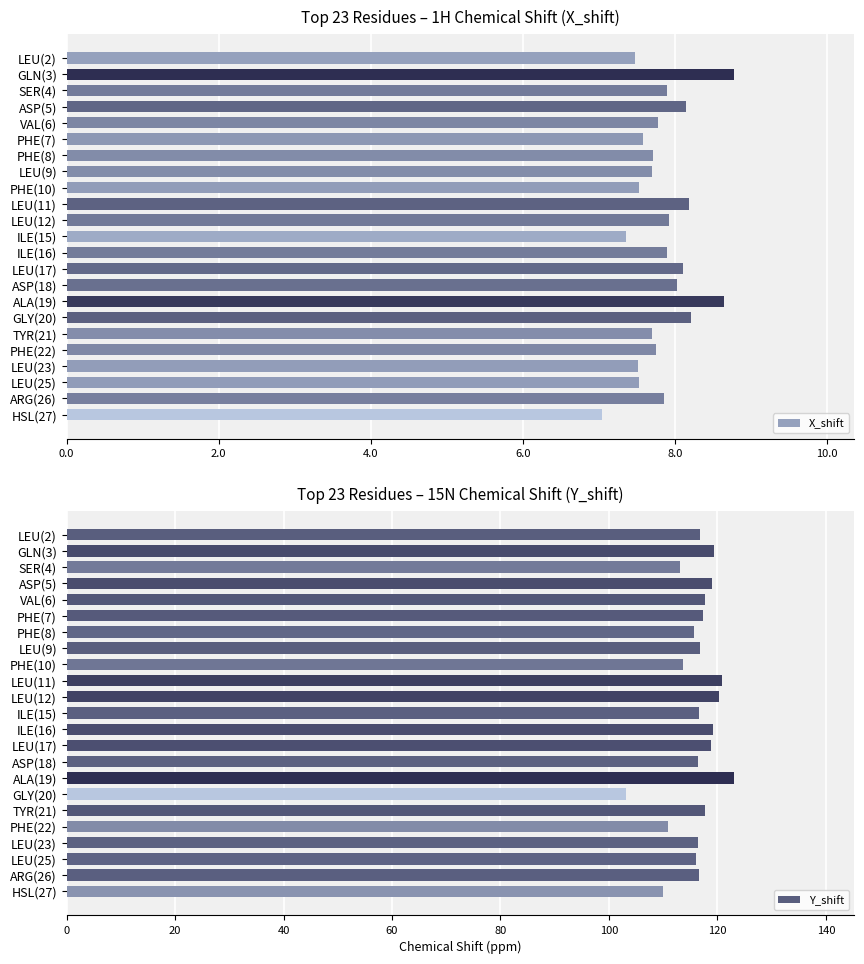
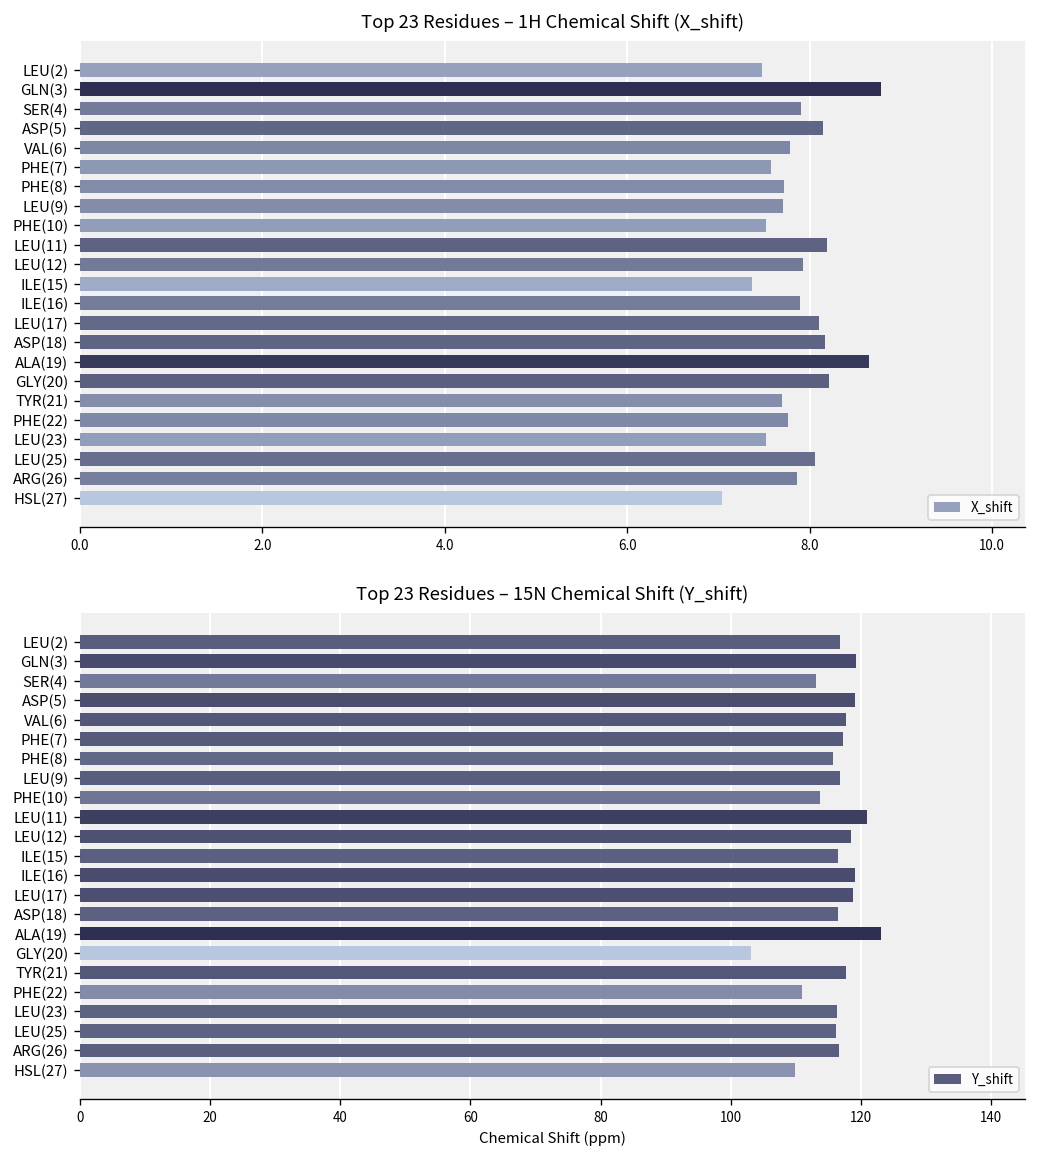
Top 23 Residues – 1H Chemical Shift (X_shift), ASP(18): 8.0 -> 8.2
Top 23 Residues – 1H Chemical Shift (X_shift), LEU(25): 7.5 -> 8.1
Top 23 Residues – 15N Chemical Shift (Y_shift), LEU(12): 120 -> 119
